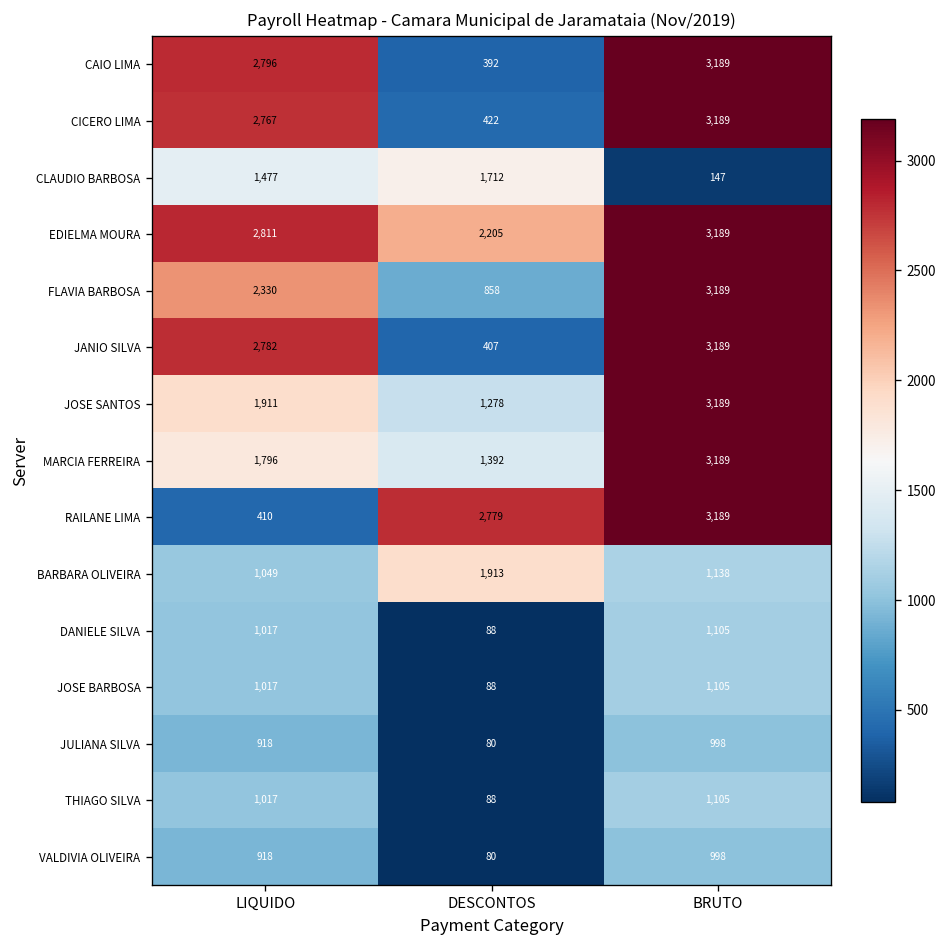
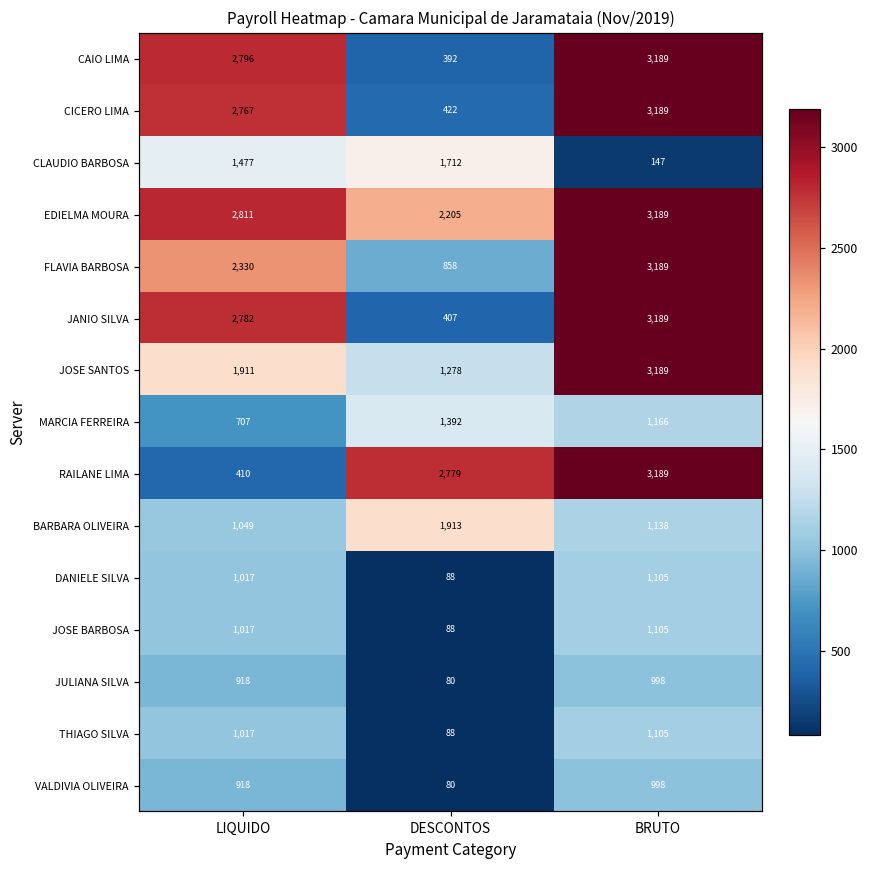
MARCIA FERREIRA, LIQUIDO: 1,796 -> 707
MARCIA FERREIRA, BRUTO: 3,189 -> 1,166
